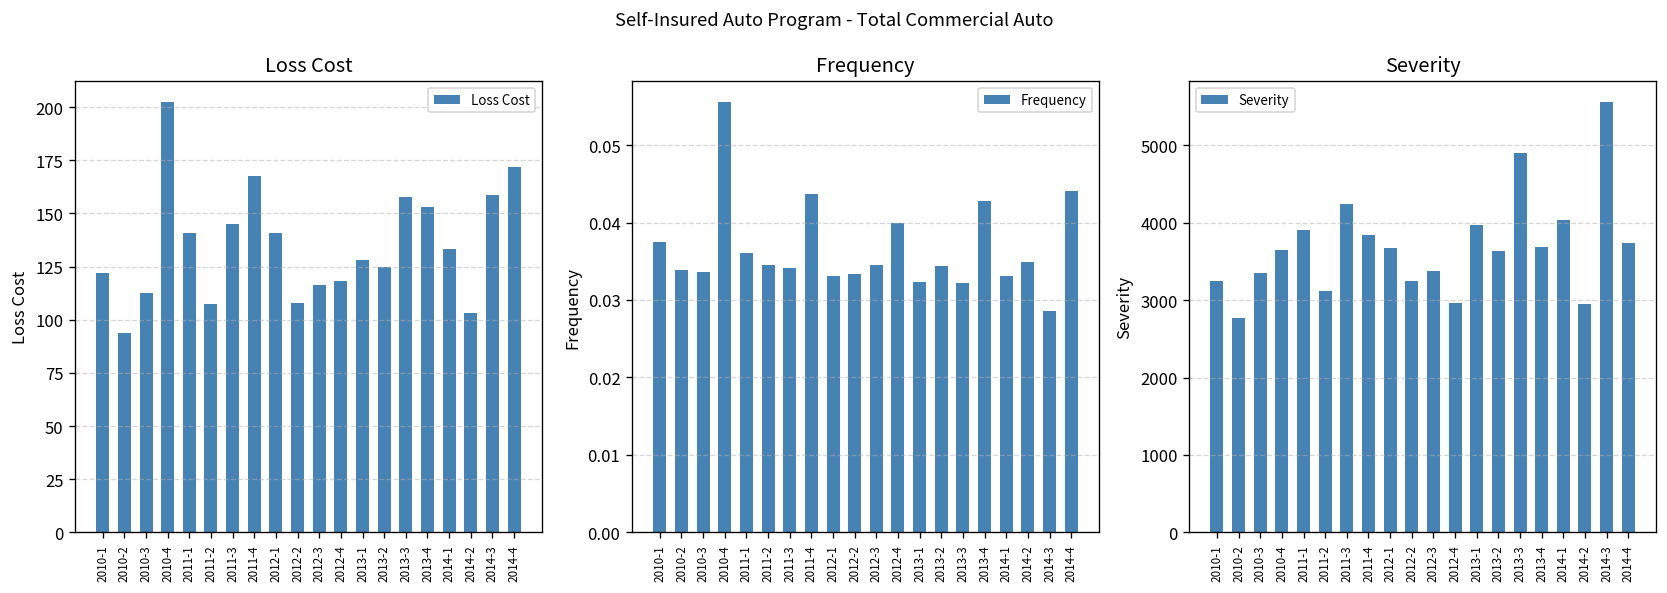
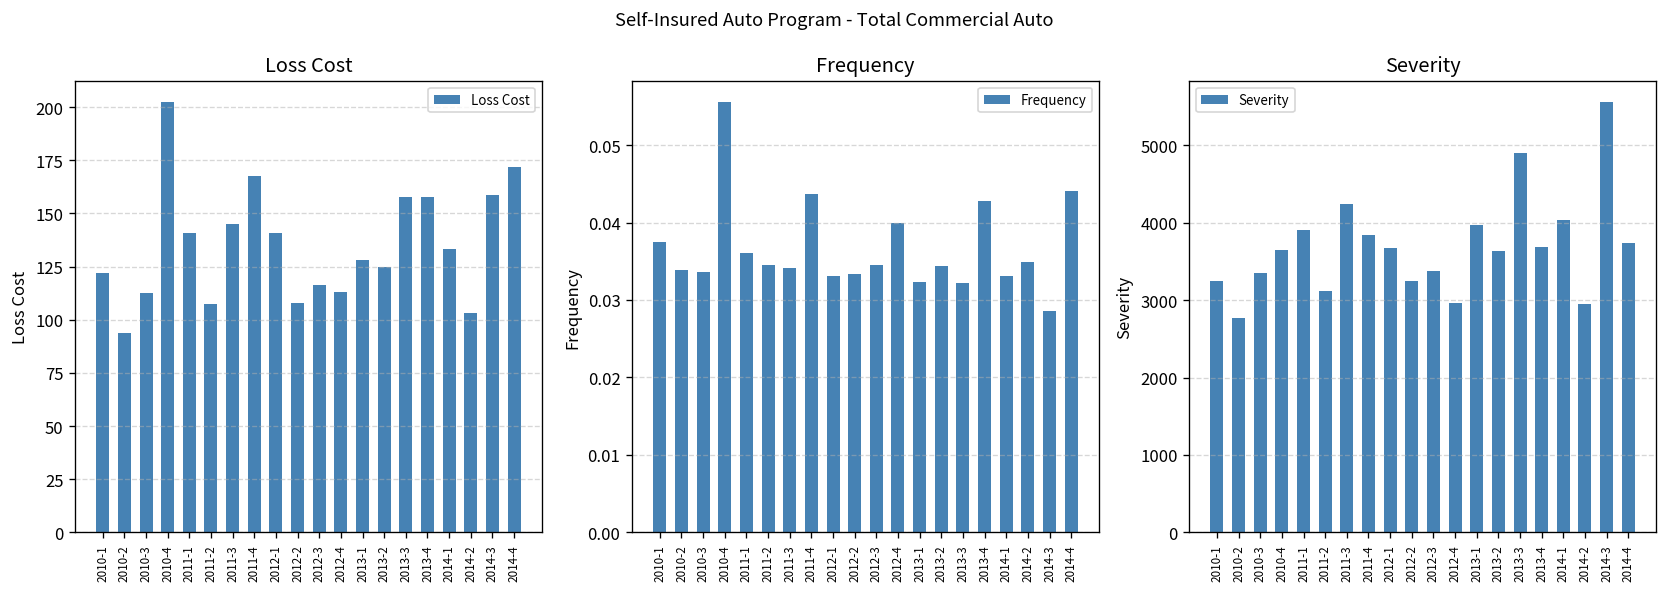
Loss Cost, 2012-4: 118 -> 113
Loss Cost, 2013-4: 153 -> 158
